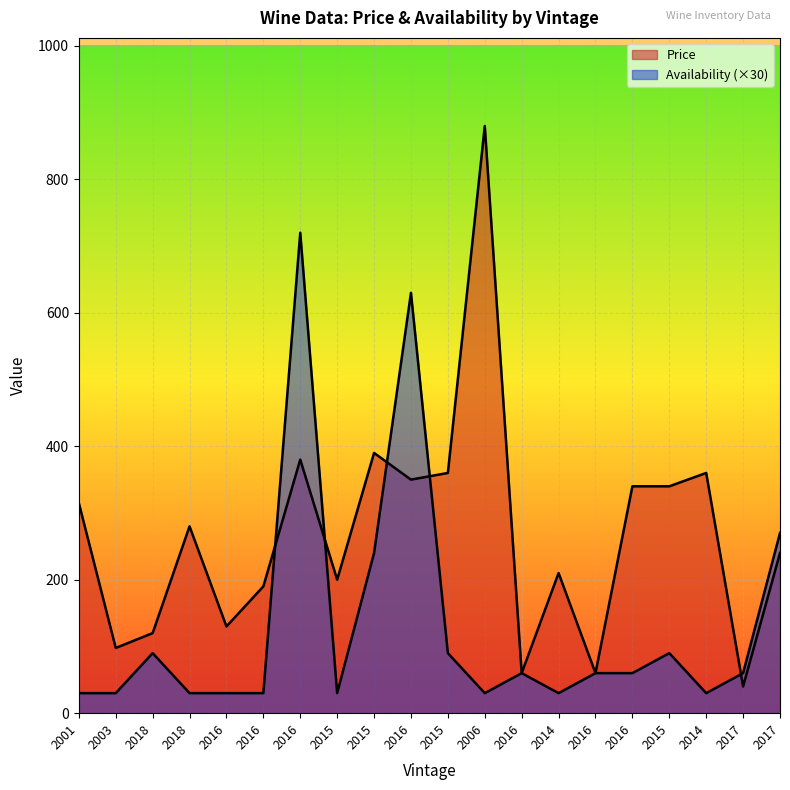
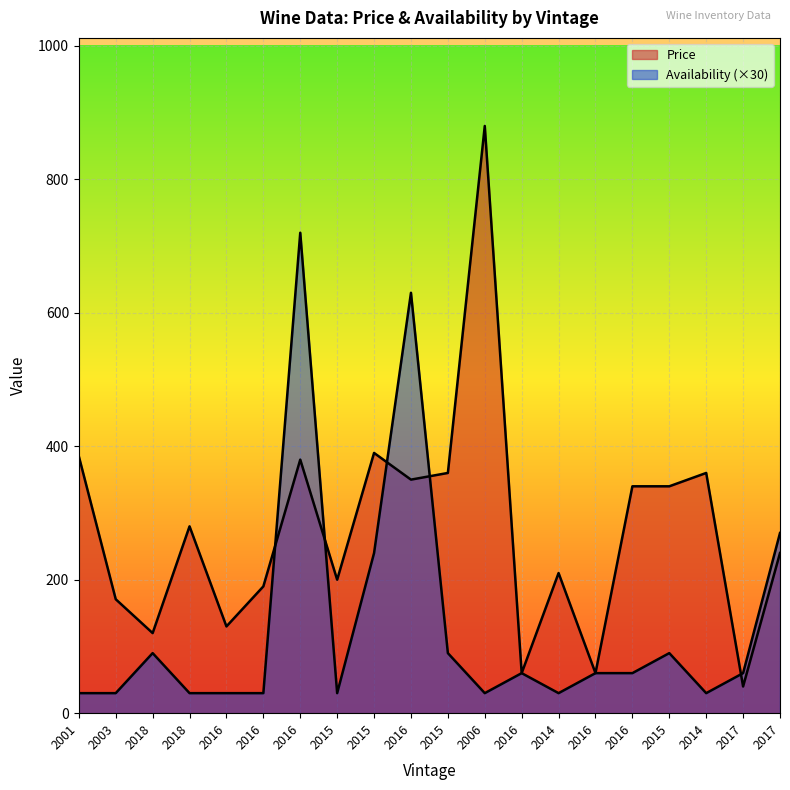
Price, 2001: 320 -> 390
Price, 2003: 100 -> 170
